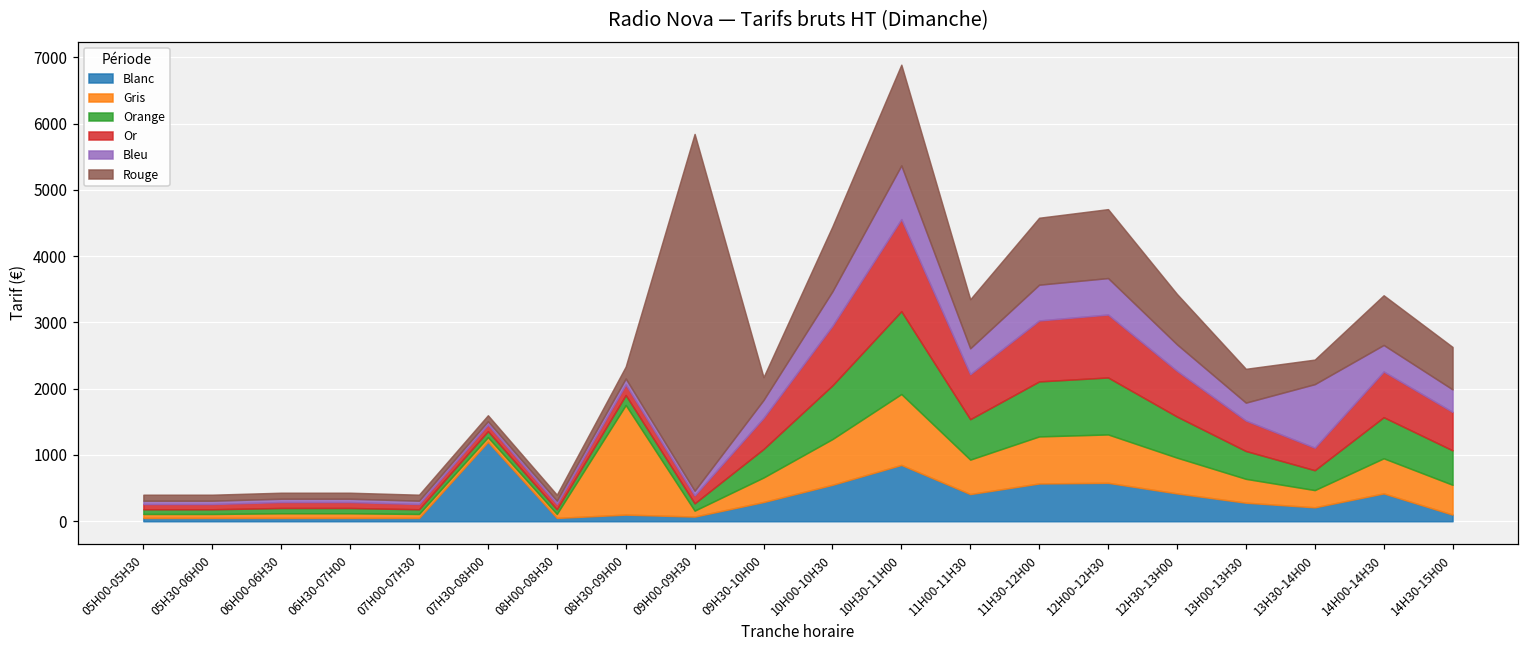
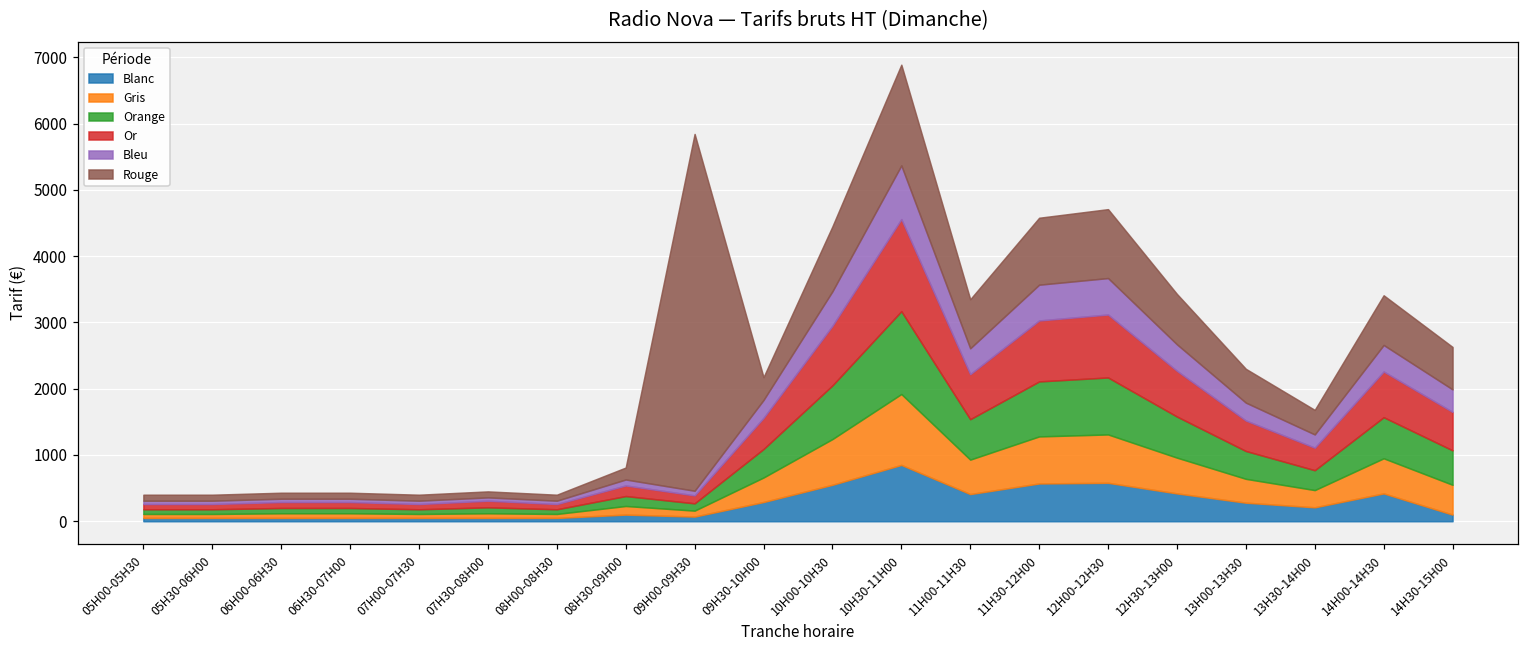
Blanc, 07H30-08H00: 1200 -> 100
Gris, 08H30-09H00: 1700 -> 100
Bleu, 13H30-14H00: 1000 -> 200
